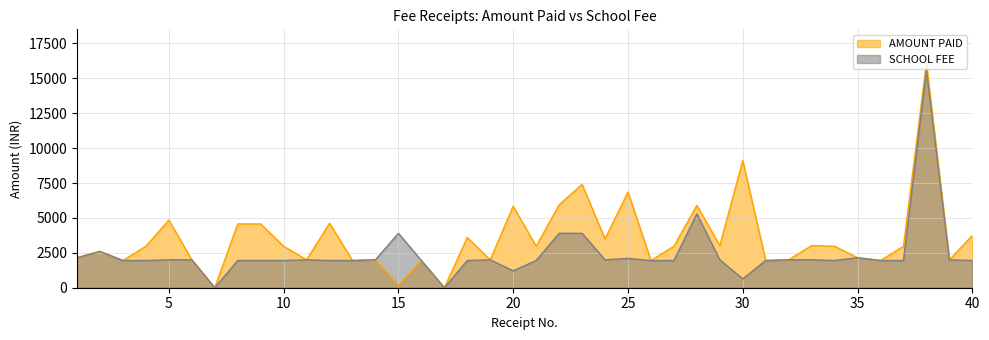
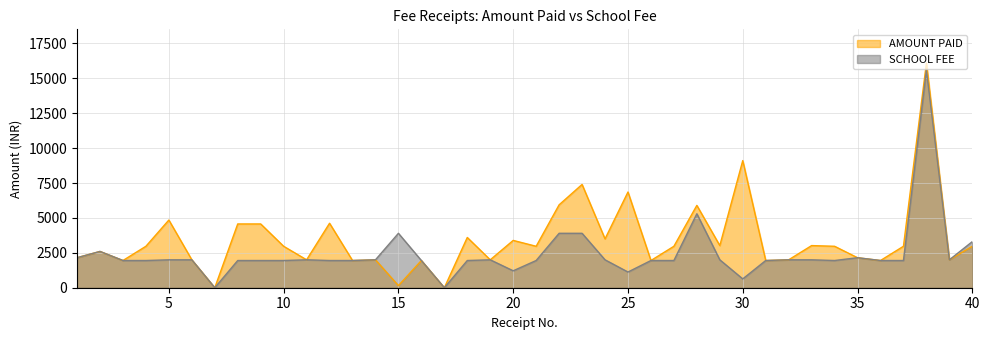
AMOUNT PAID, 20: 5800 -> 3400
SCHOOL FEE, 25: 2100 -> 1100
AMOUNT PAID, 40: 3700 -> 3000
SCHOOL FEE, 40: 2000 -> 3300
